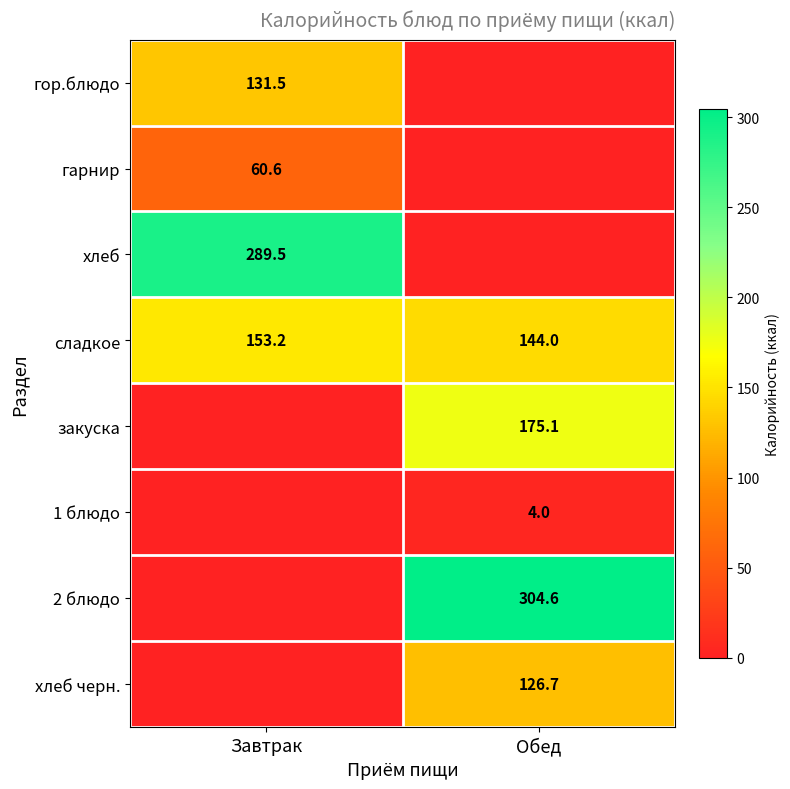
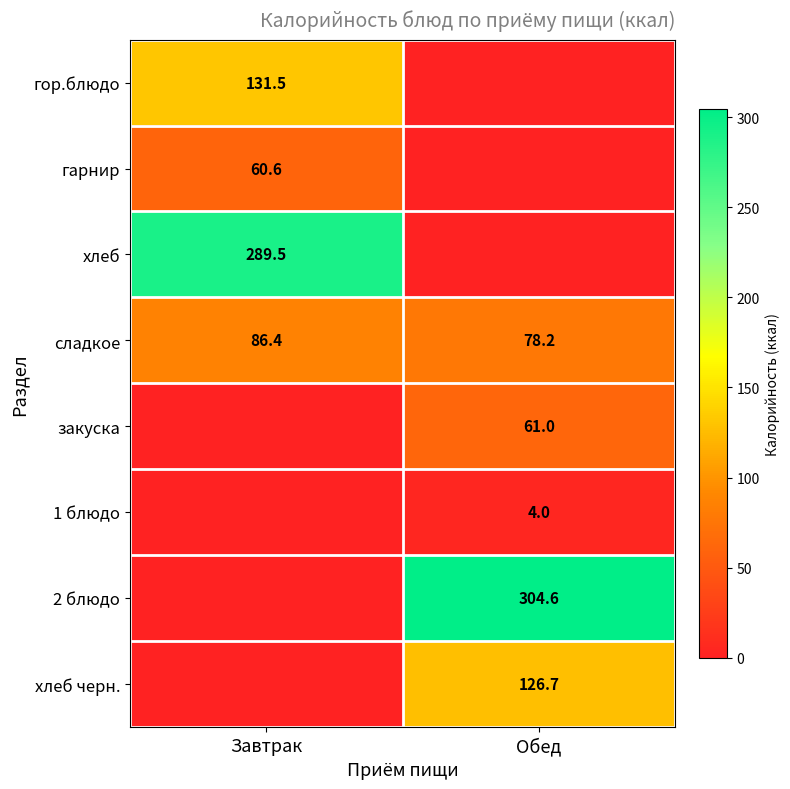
сладкое, Завтрак: 153.2 -> 86.4
сладкое, Обед: 144.0 -> 78.2
закуска, Обед: 175.1 -> 61.0
